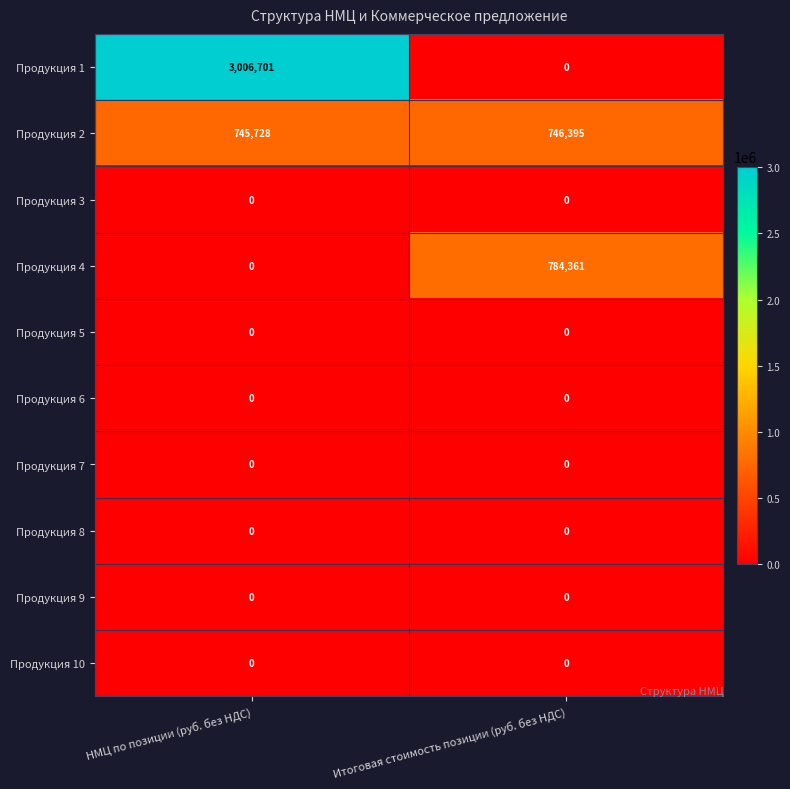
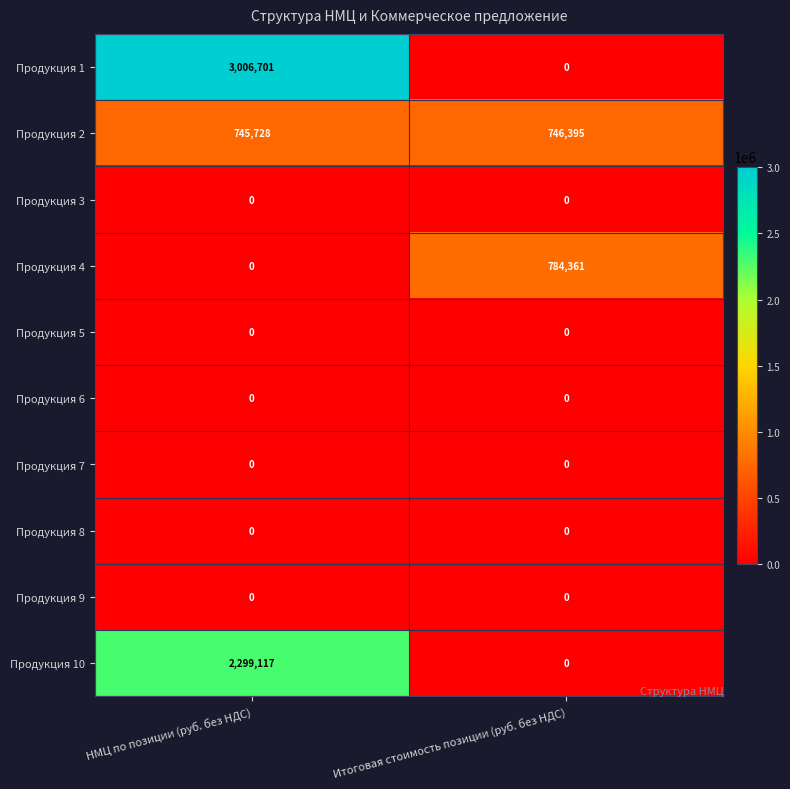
Продукция 10, НМЦ по позиции (руб. без НДС): 0 -> 2,299,117
